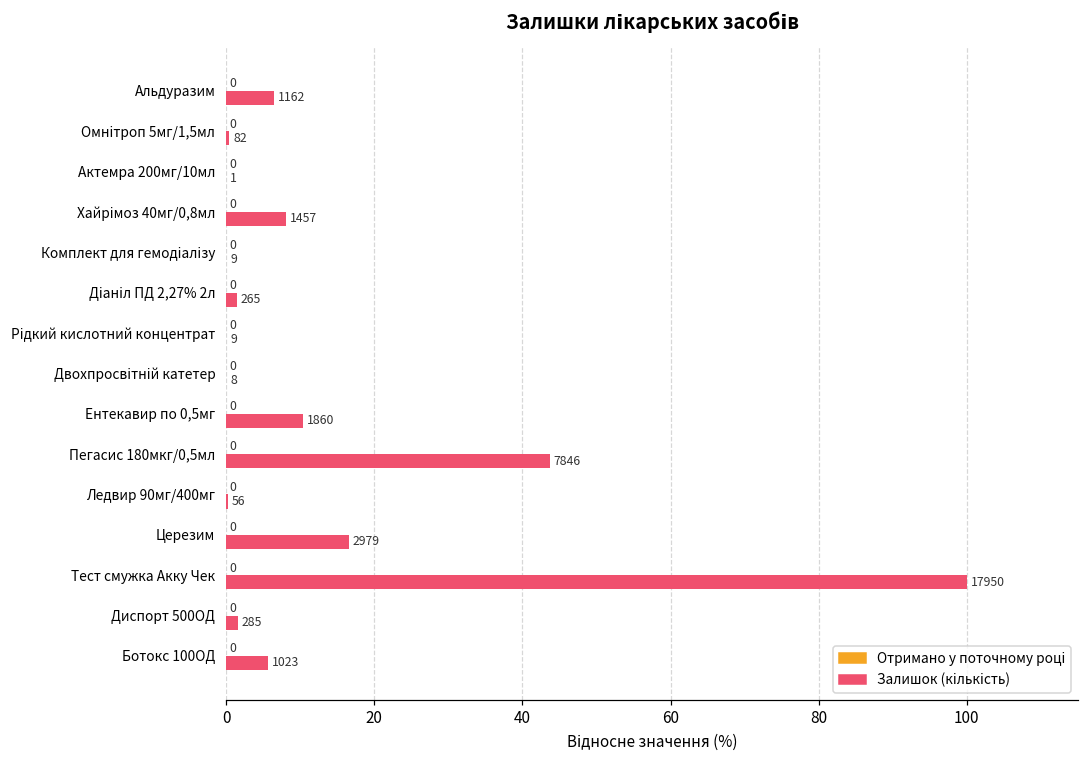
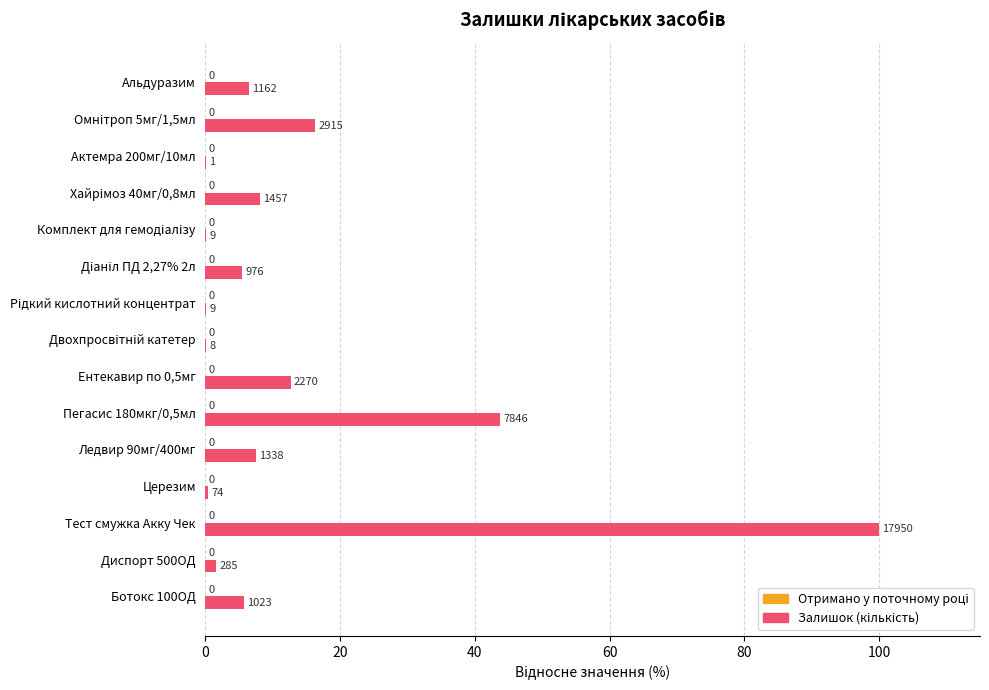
Залишок (кількість), Омнітроп 5мг/1,5мл: 82 -> 2915
Залишок (кількість), Діаніл ПД 2,27% 2л: 265 -> 976
Залишок (кількість), Ентекавир по 0,5мг: 1860 -> 2270
Залишок (кількість), Ледвир 90мг/400мг: 56 -> 1338
Залишок (кількість), Церезим: 2979 -> 74
